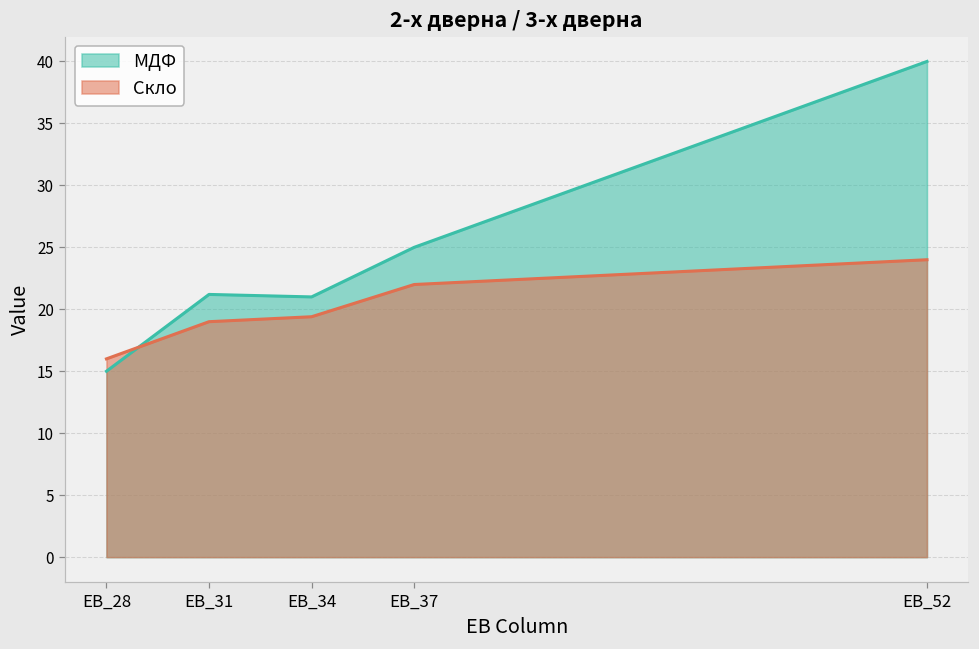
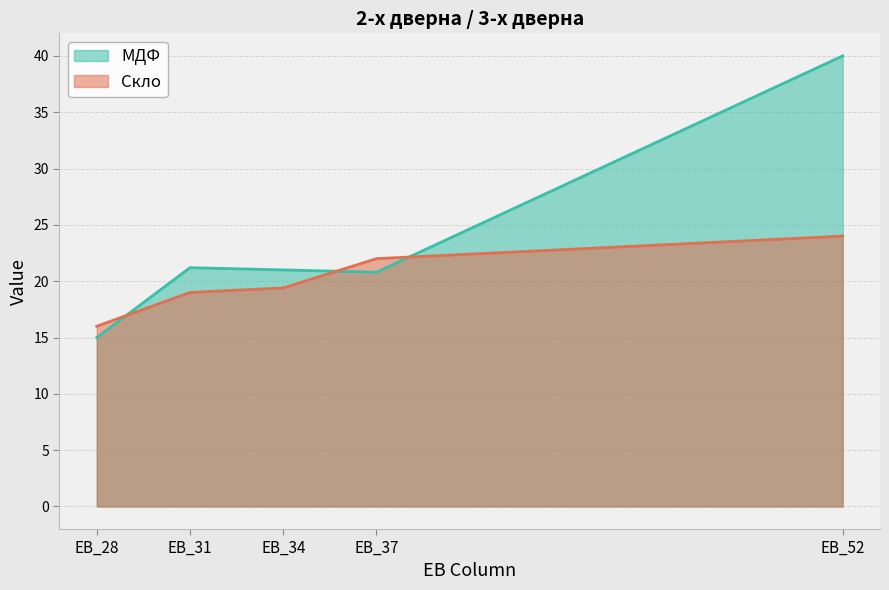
МДФ, EB_37: 25.0 -> 20.8
